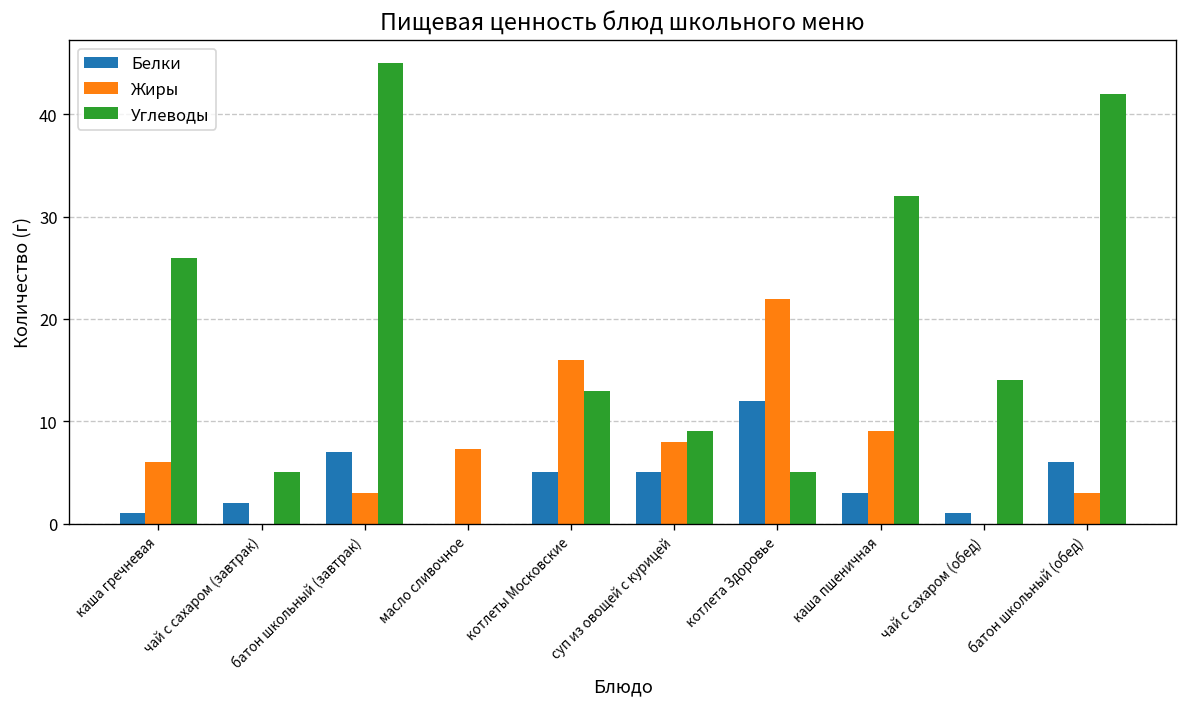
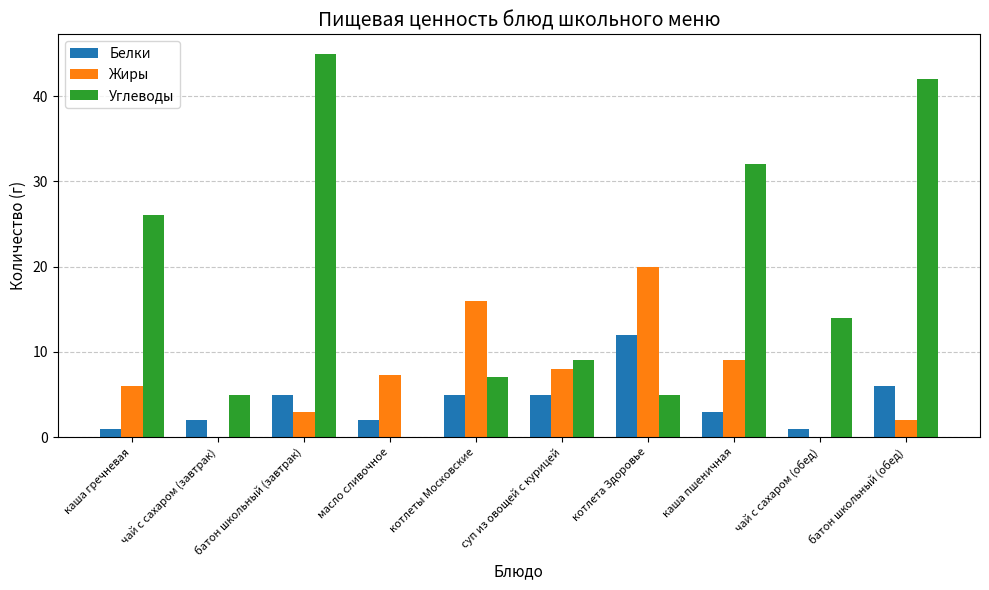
Белки, батон школьный (завтрак): 7 -> 5
Белки, масло сливочное: 0 -> 2
Углеводы, котлеты Московские: 13 -> 7
Жиры, котлета Здоровье: 22 -> 20
Жиры, батон школьный (обед): 3 -> 2
